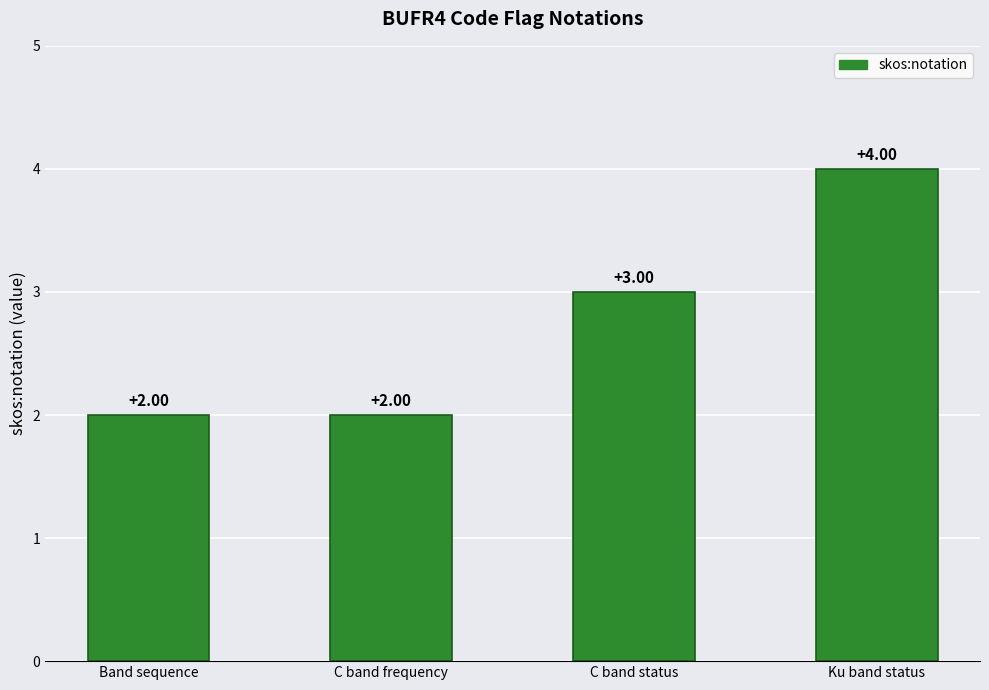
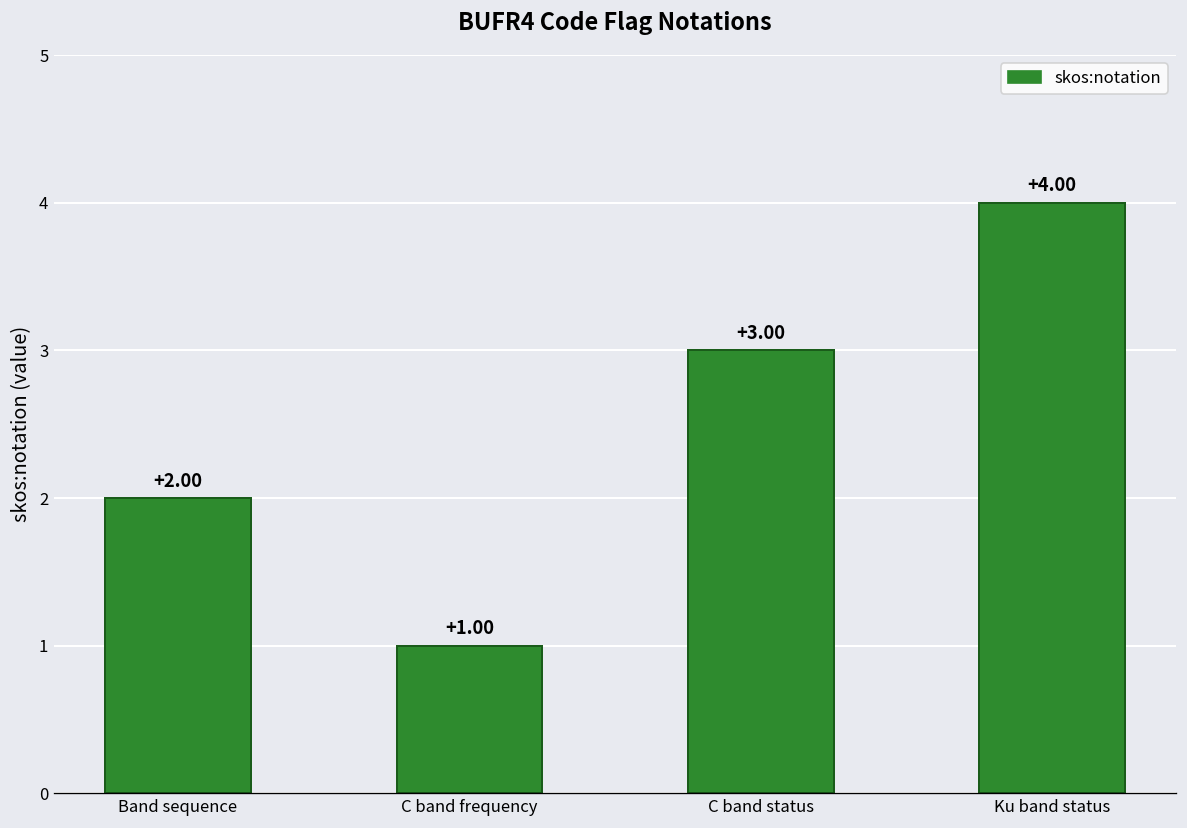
C band frequency: +2.00 -> +1.00
